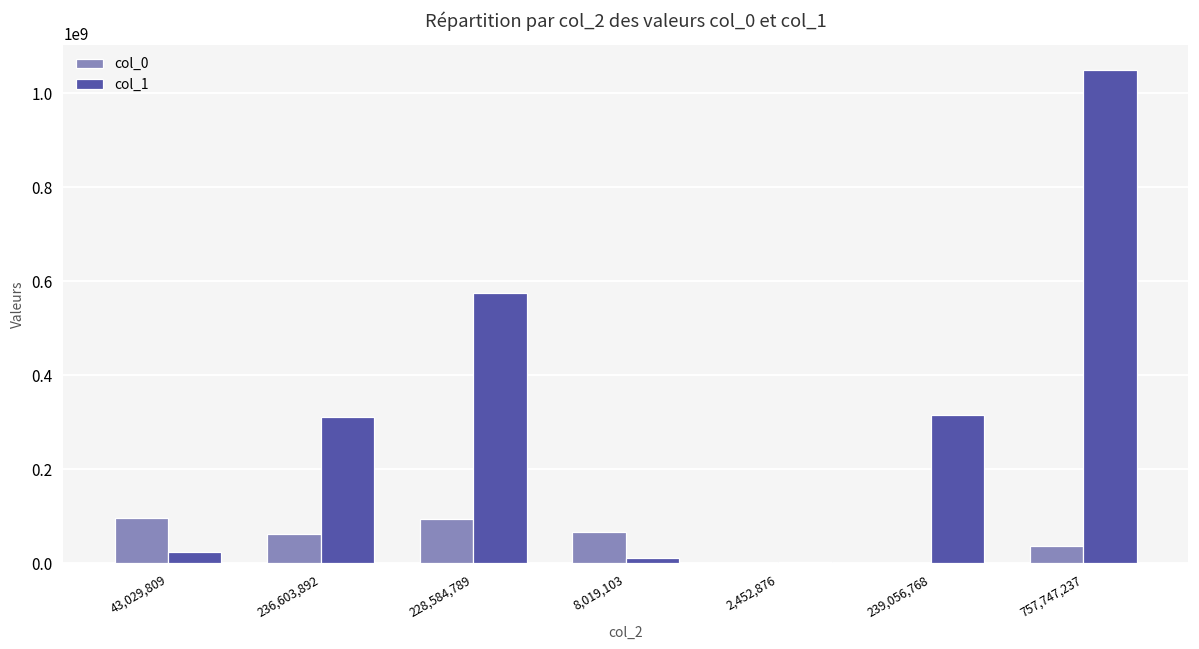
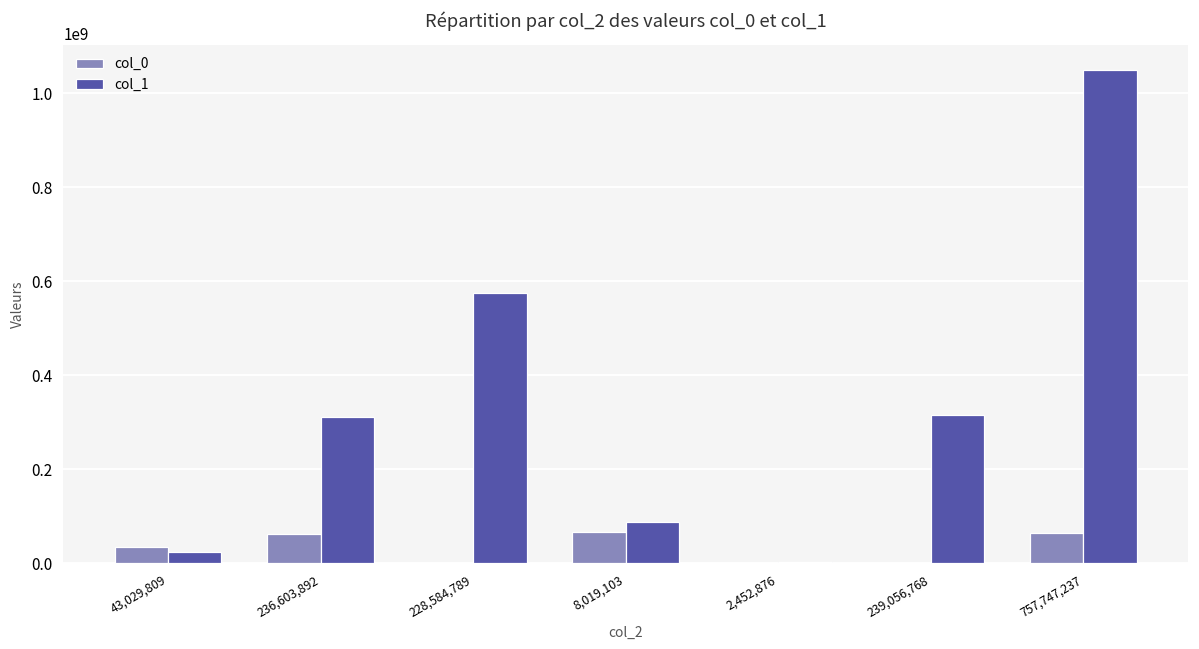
col_0, 43,029,809: 100000000 -> 30000000
col_0, 228,584,789: 90000000 -> 0
col_1, 8,019,103: 10000000 -> 90000000
col_0, 757,747,237: 40000000 -> 60000000
